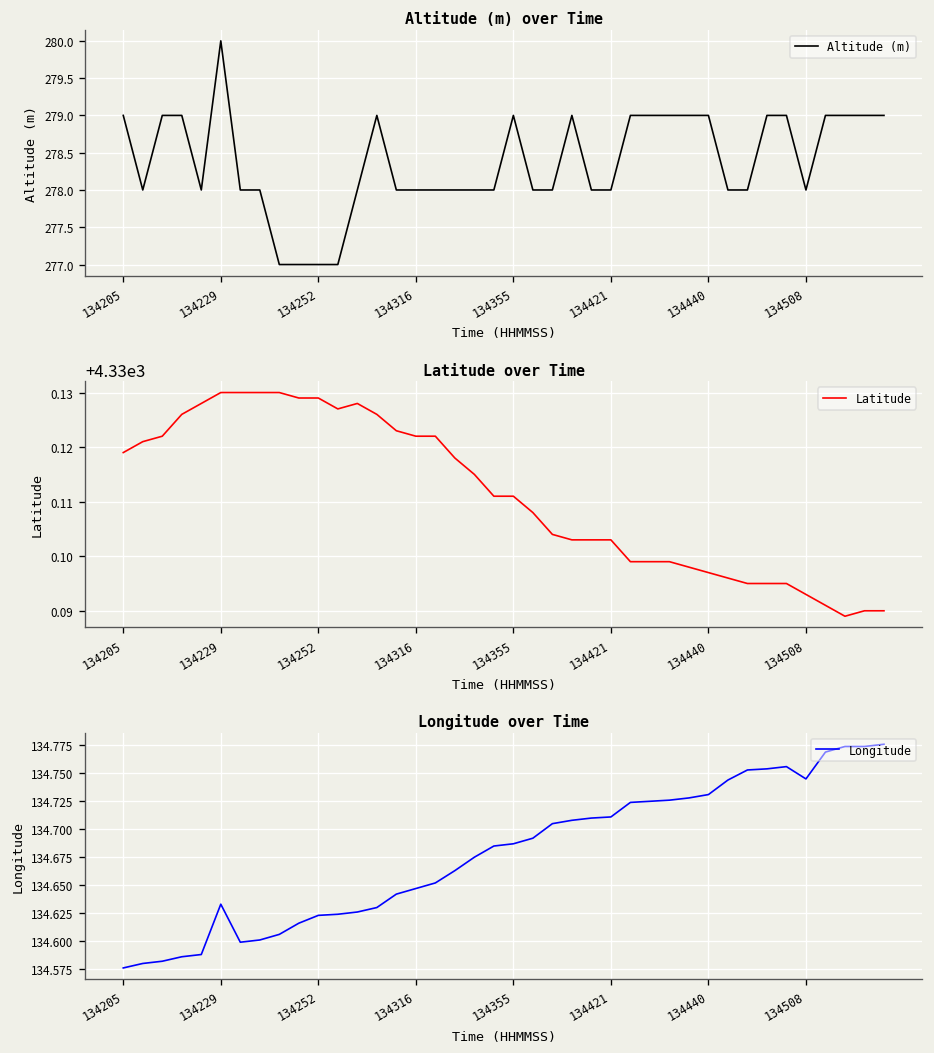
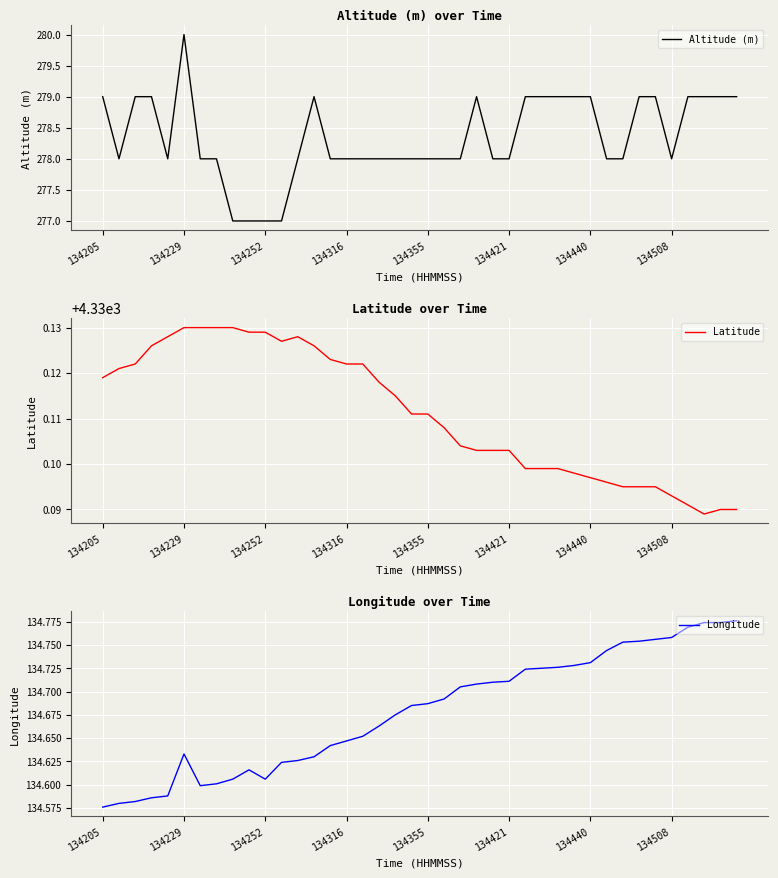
Altitude (m) over Time, 134355: 279 -> 278
Longitude over Time, 134252: 134.62 -> 134.61
Longitude over Time, 134508: 134.75 -> 134.76
